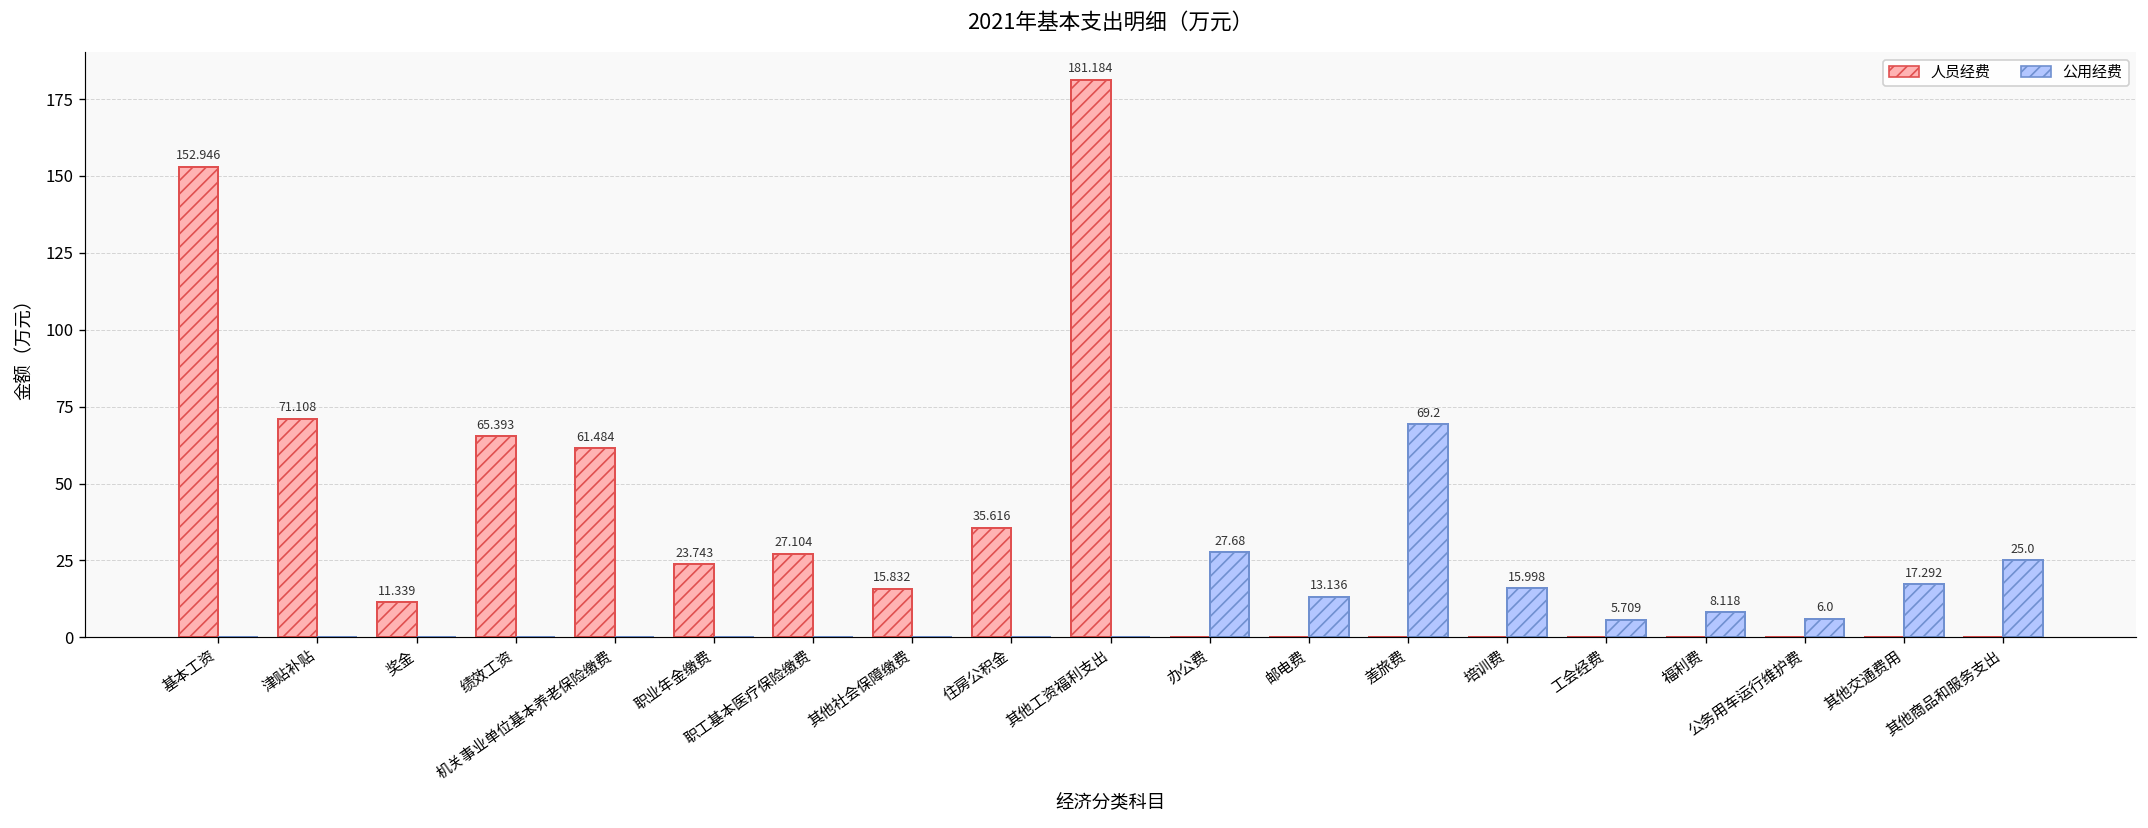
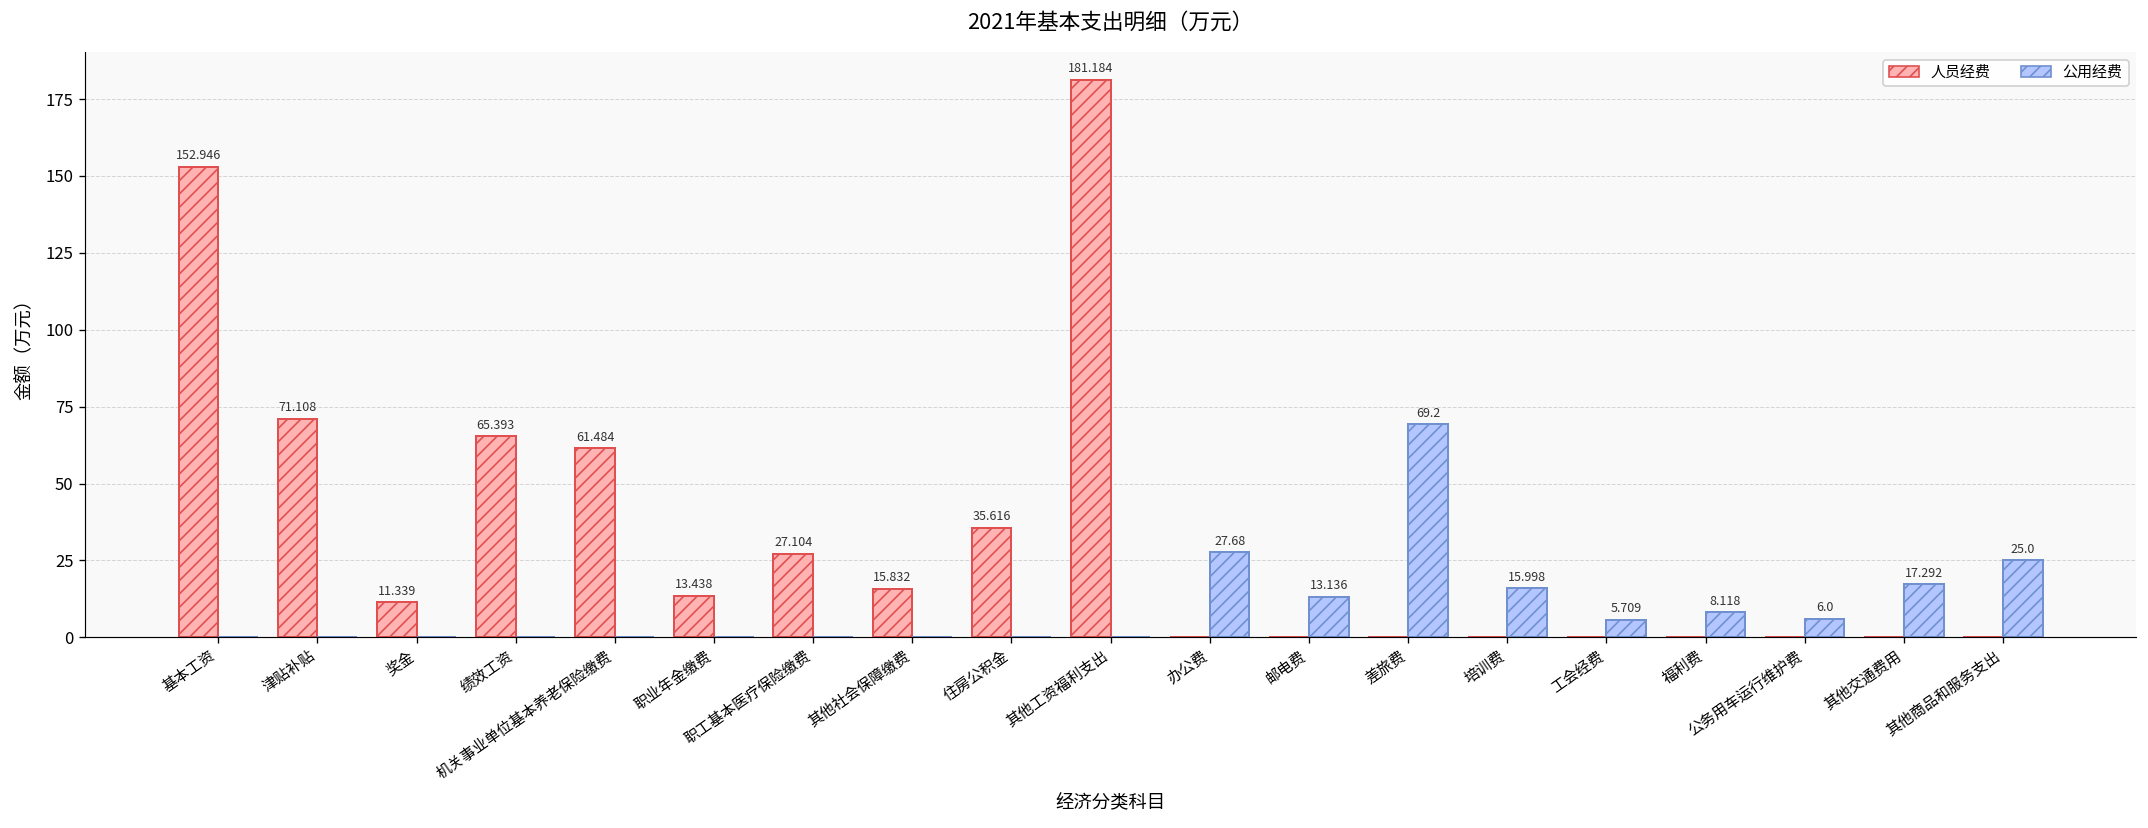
人员经费, 职业年金缴费: 23.743 -> 13.438
